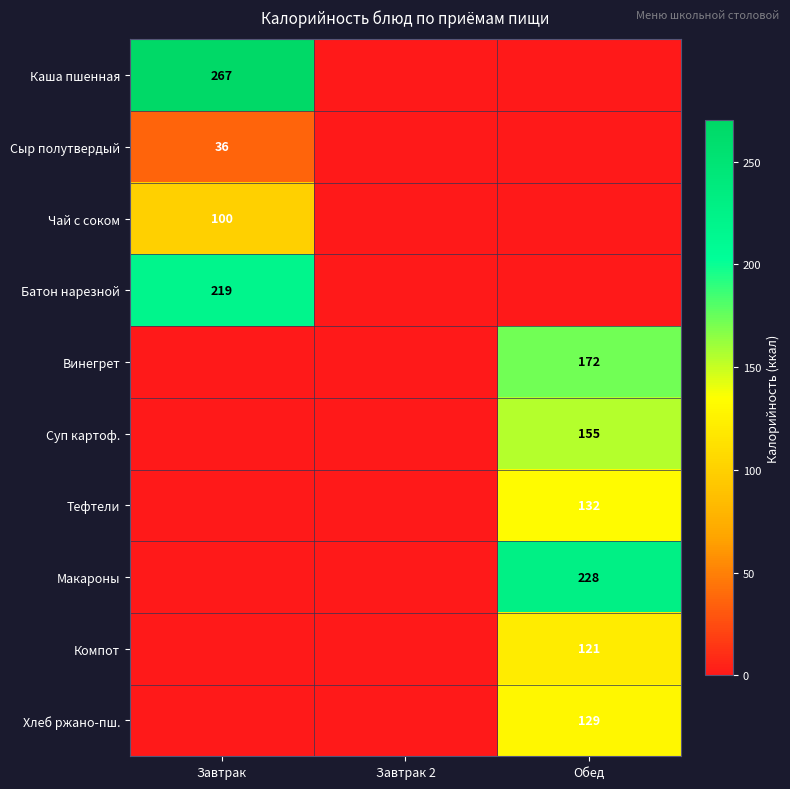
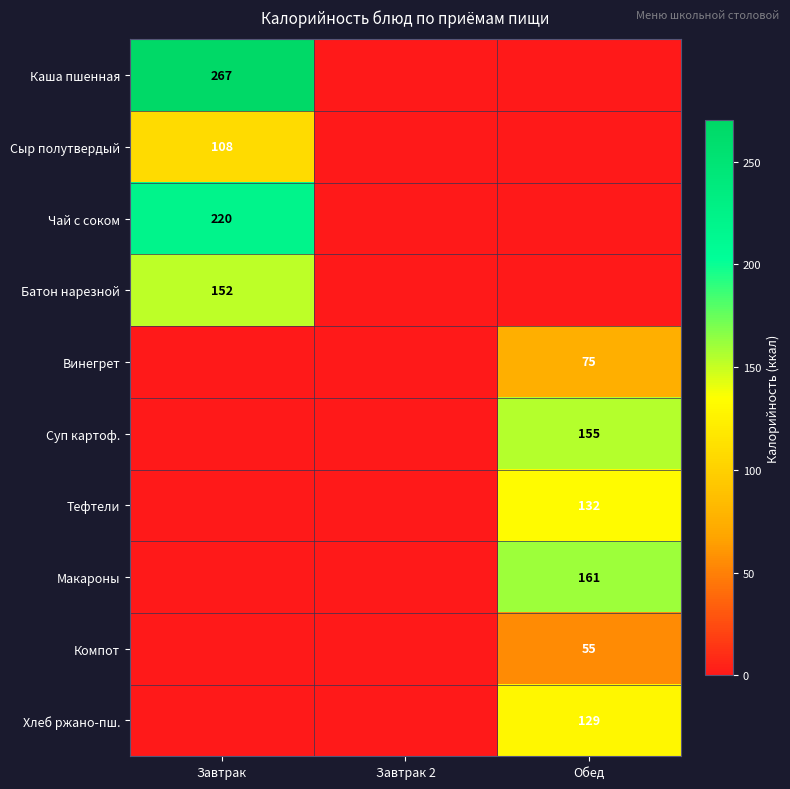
Сыр полутвердый, Завтрак: 36 -> 108
Чай с соком, Завтрак: 100 -> 220
Батон нарезной, Завтрак: 219 -> 152
Винегрет, Обед: 172 -> 75
Макароны, Обед: 228 -> 161
Компот, Обед: 121 -> 55
